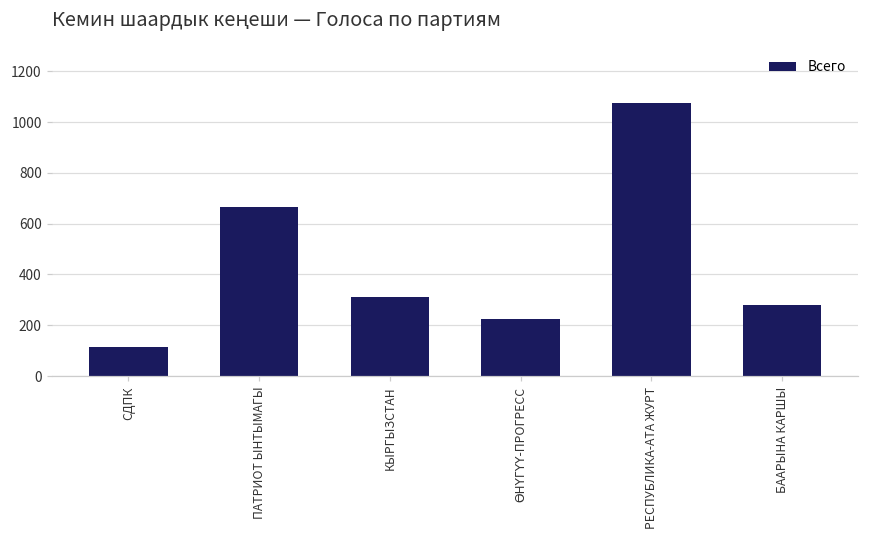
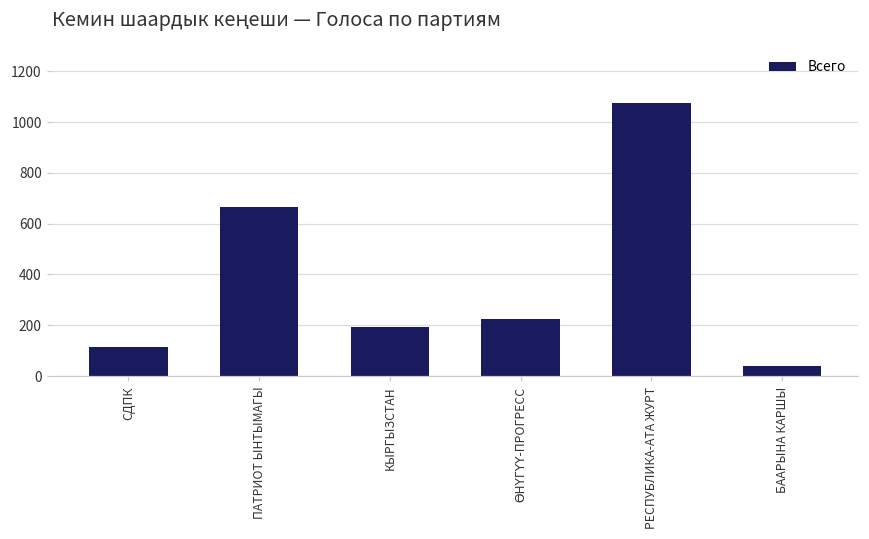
КЫРГЫЗСТАН: 310 -> 190
БААРЫНА КАРШЫ: 280 -> 40
